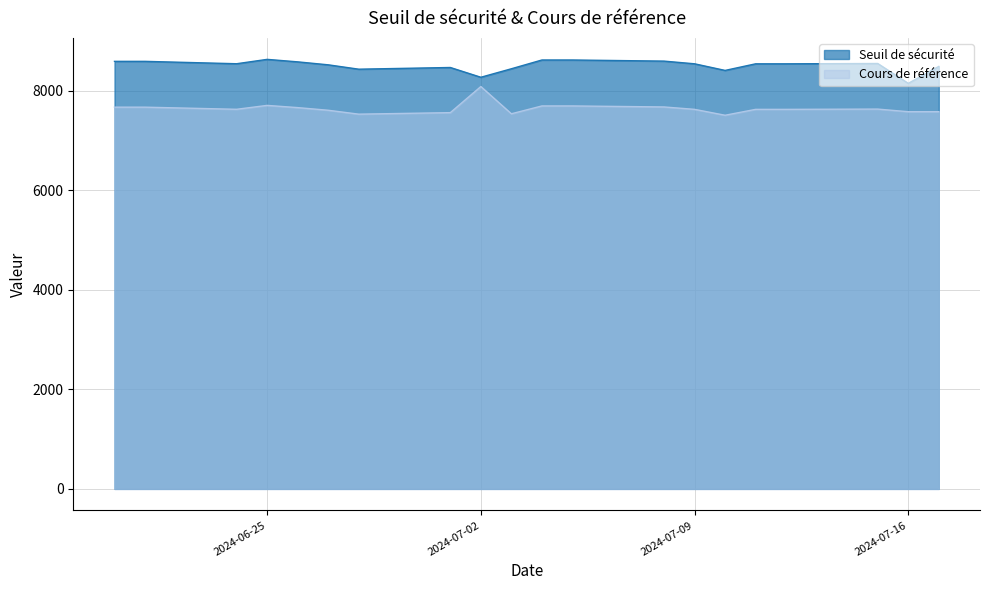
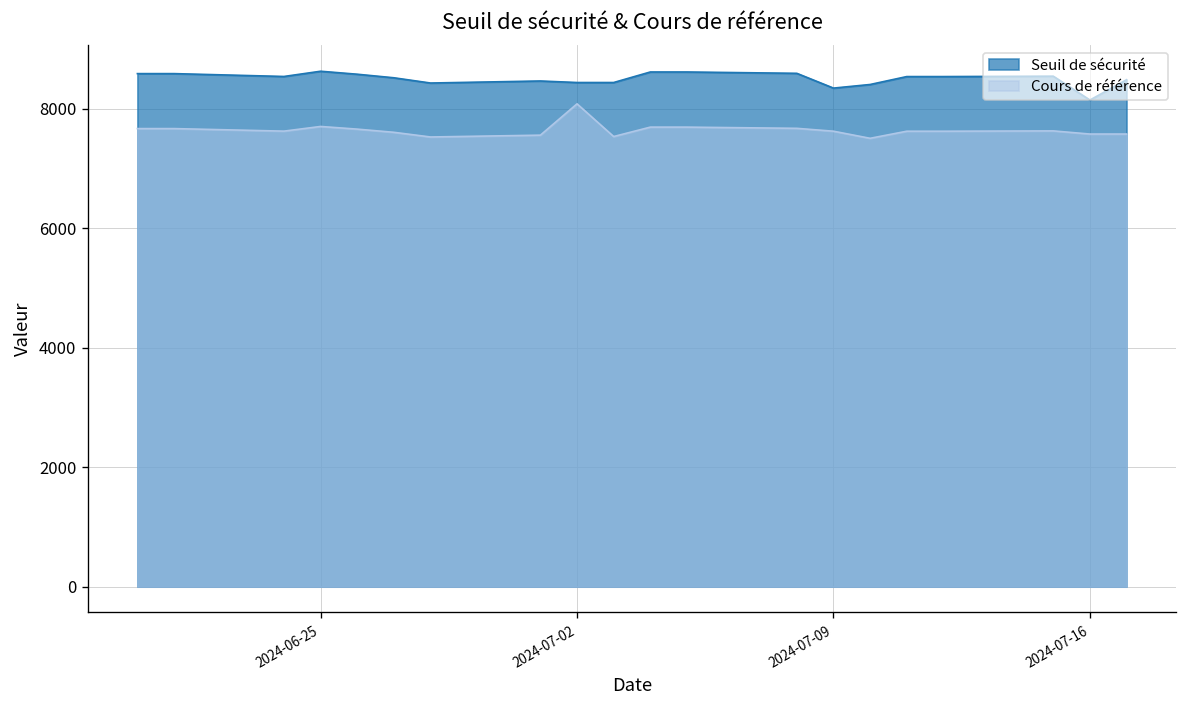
Seuil de sécurité, 2024-07-02: 8300 -> 8400
Seuil de sécurité, 2024-07-09: 8500 -> 8300
